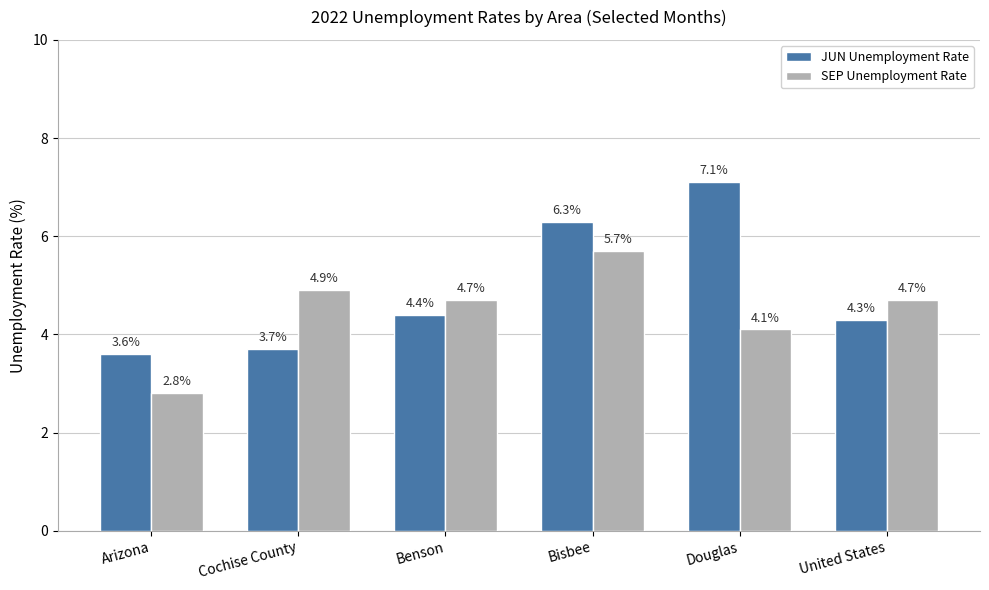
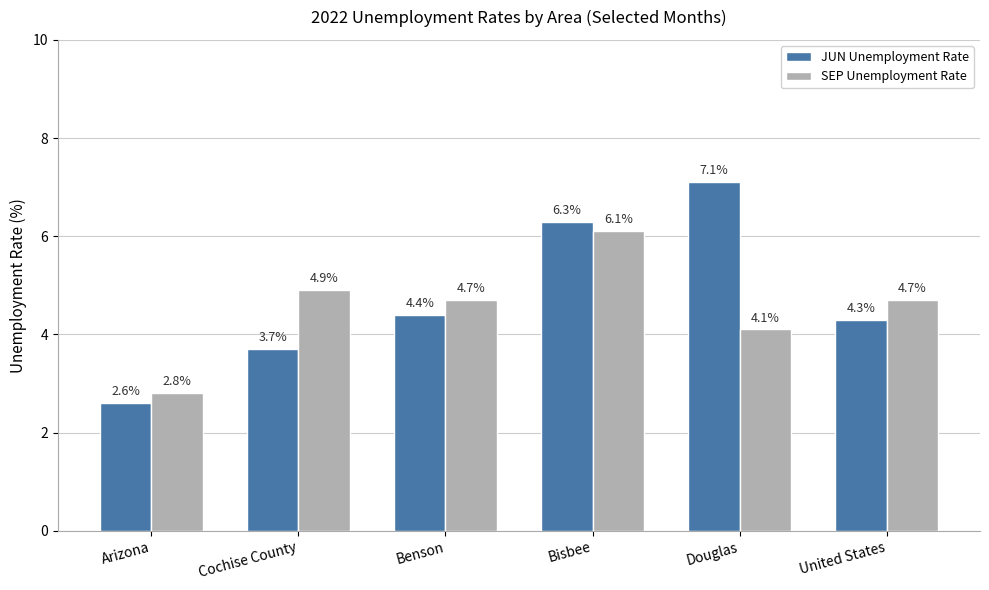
JUN Unemployment Rate, Arizona: 3.6% -> 2.6%
SEP Unemployment Rate, Bisbee: 5.7% -> 6.1%
